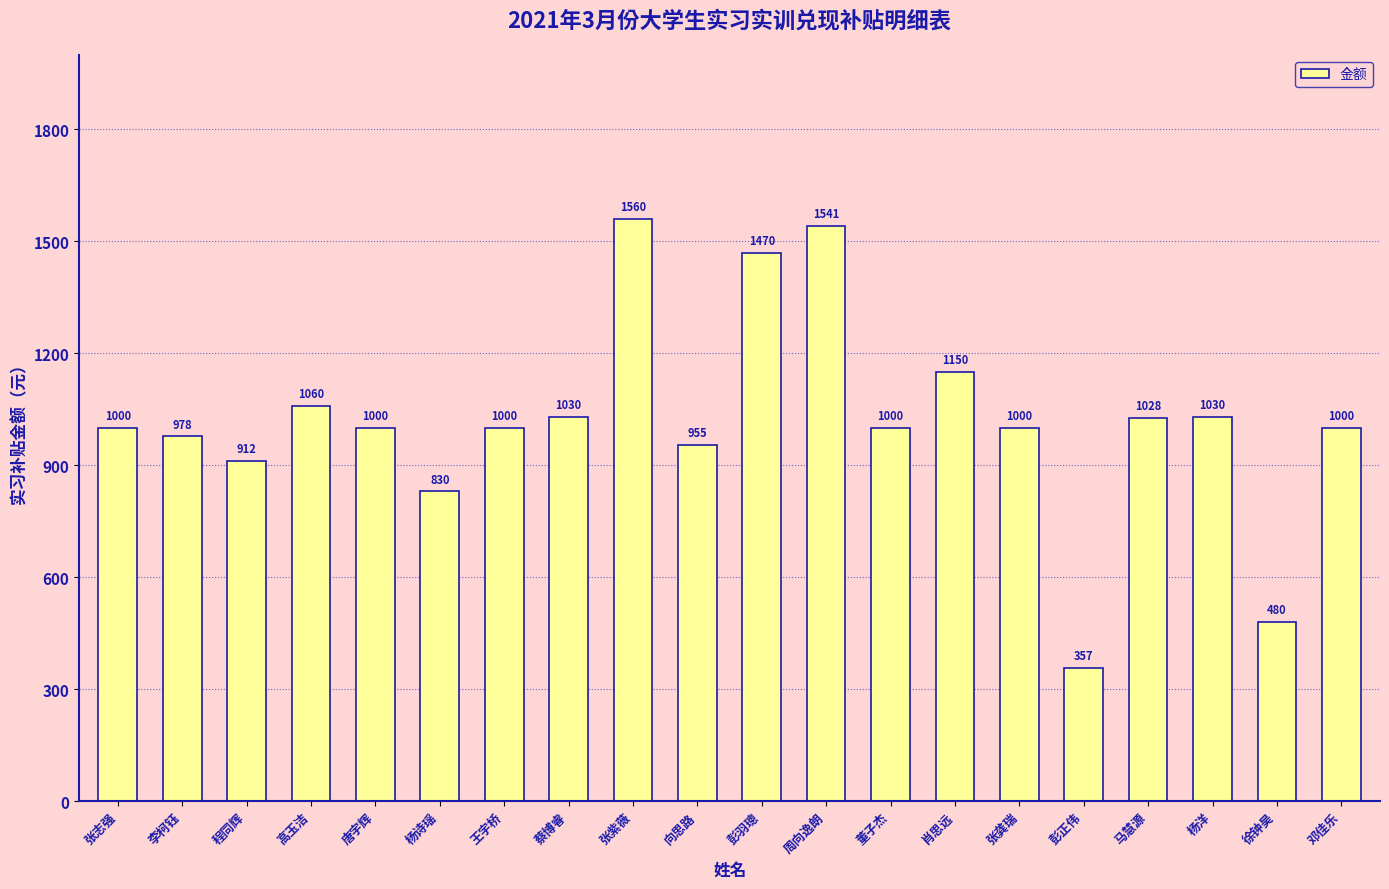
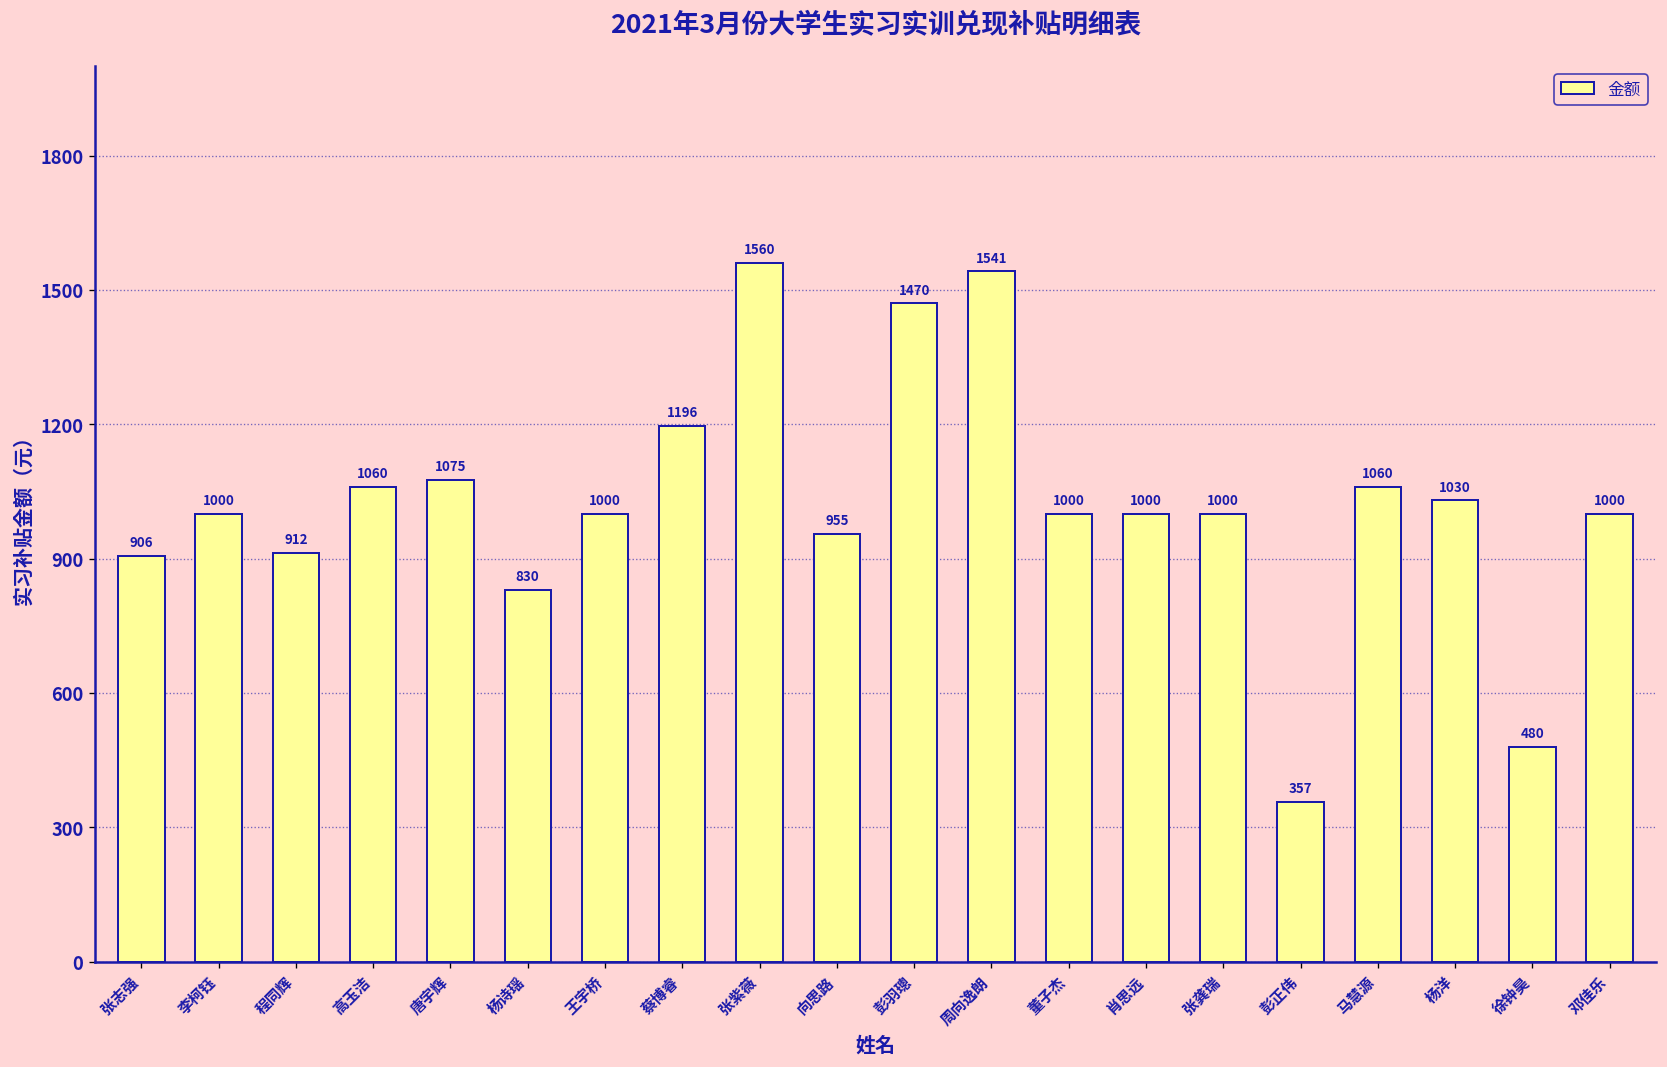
张志强: 1000 -> 906
李柯钰: 978 -> 1000
唐宇辉: 1000 -> 1075
蔡博睿: 1030 -> 1196
肖思远: 1150 -> 1000
马慧源: 1028 -> 1060
